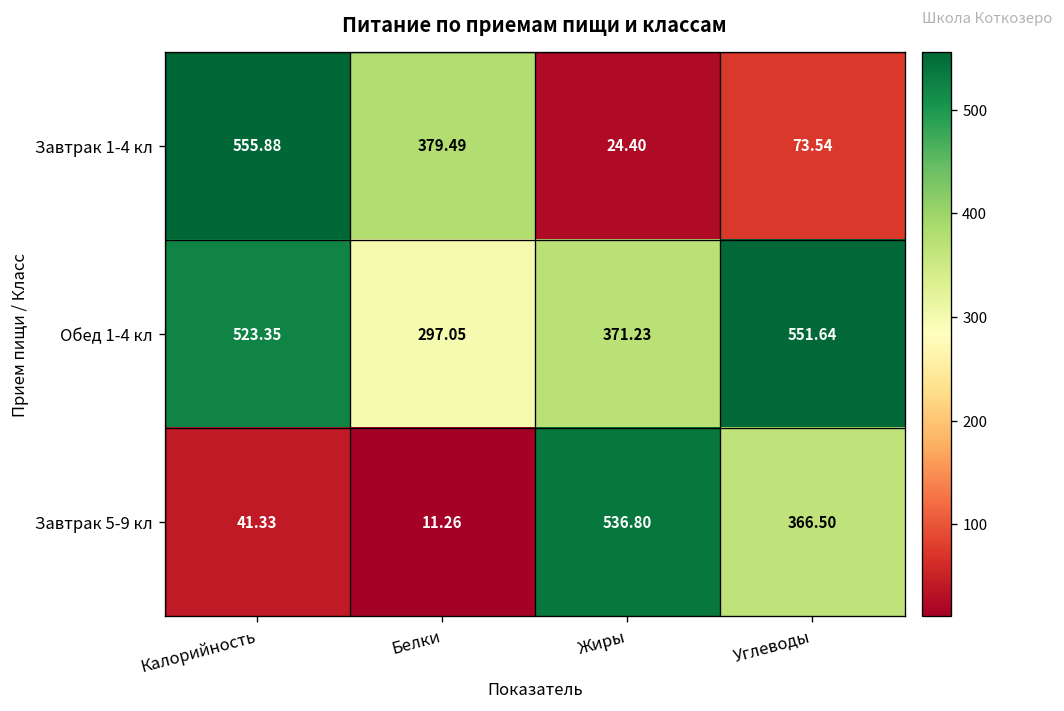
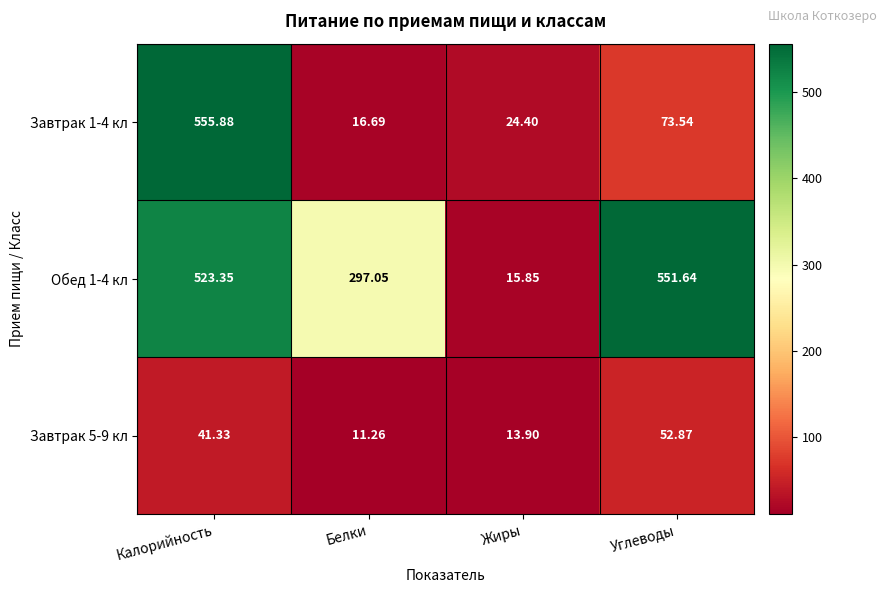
Завтрак 1-4 кл, Белки: 379.49 -> 16.69
Обед 1-4 кл, Жиры: 371.23 -> 15.85
Завтрак 5-9 кл, Жиры: 536.80 -> 13.90
Завтрак 5-9 кл, Углеводы: 366.50 -> 52.87
